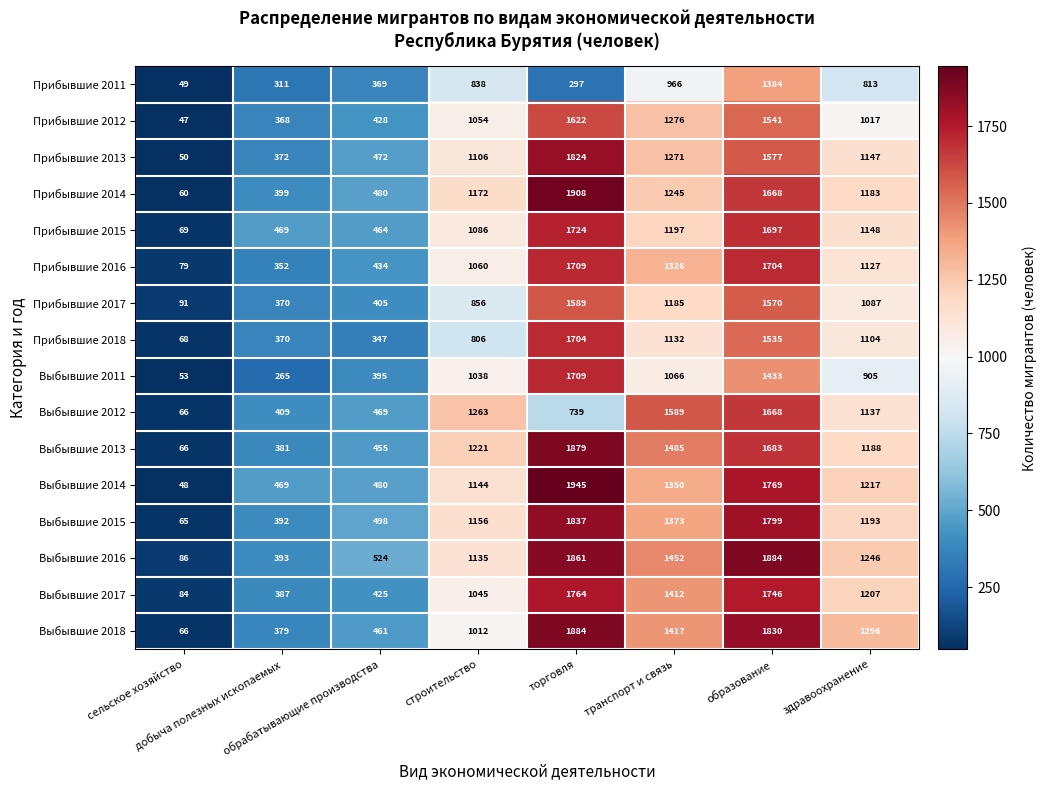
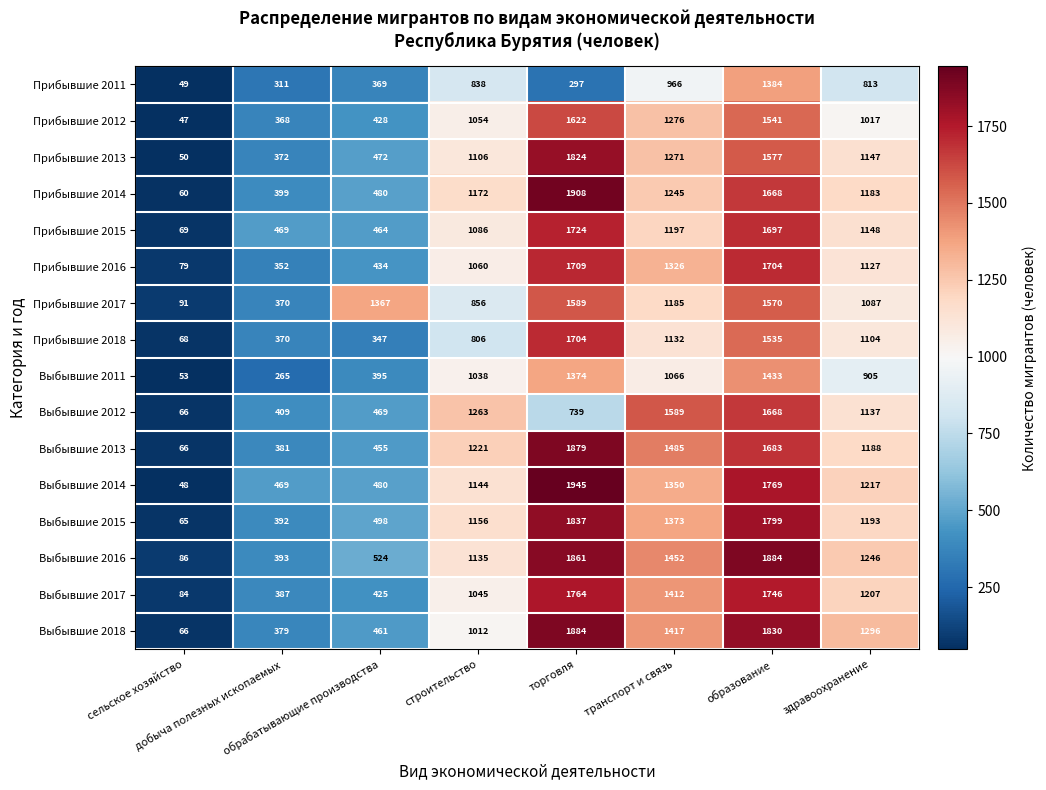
Прибывшие 2017, обрабатывающие производства: 405 -> 1367
Выбывшие 2011, торговля: 1709 -> 1374
